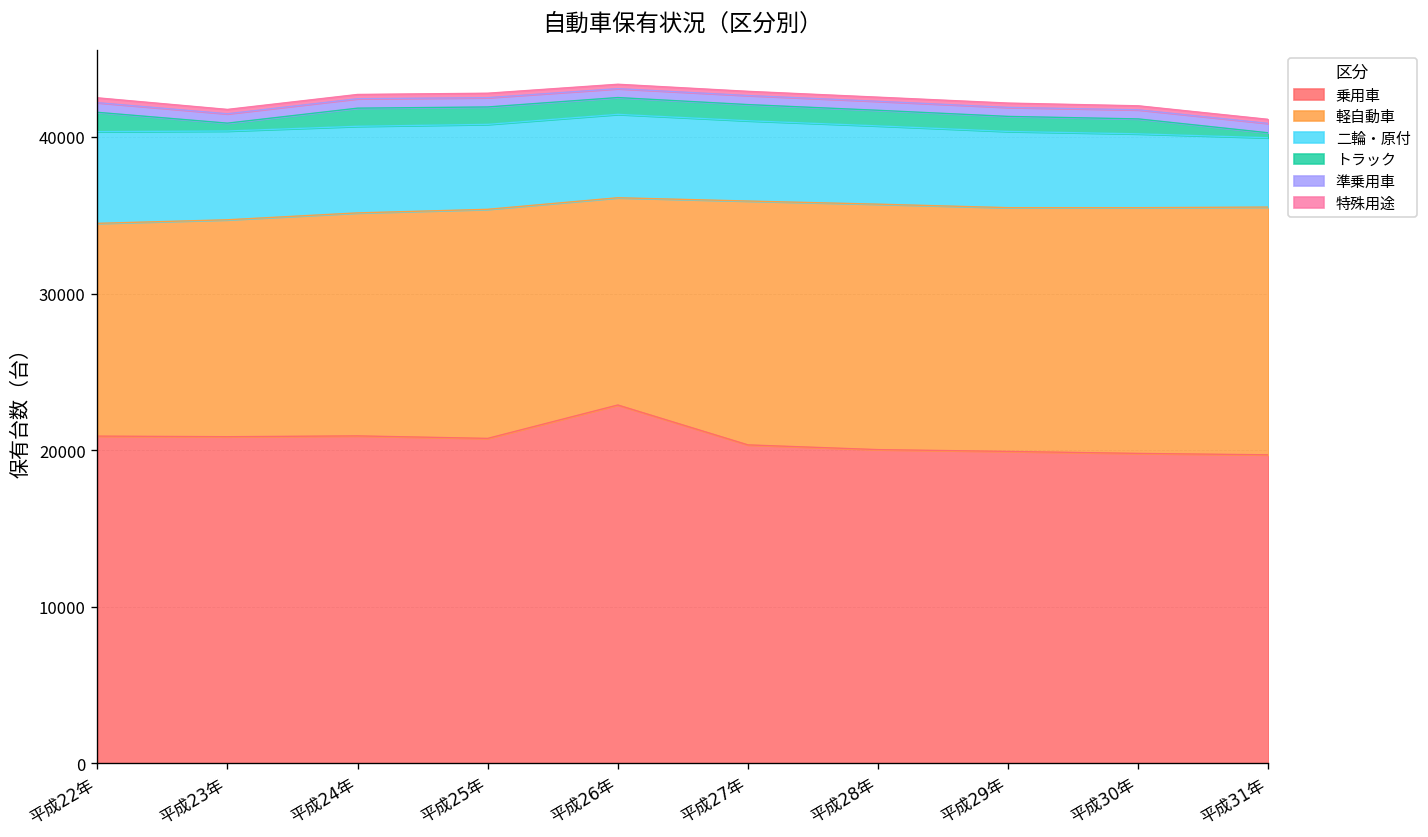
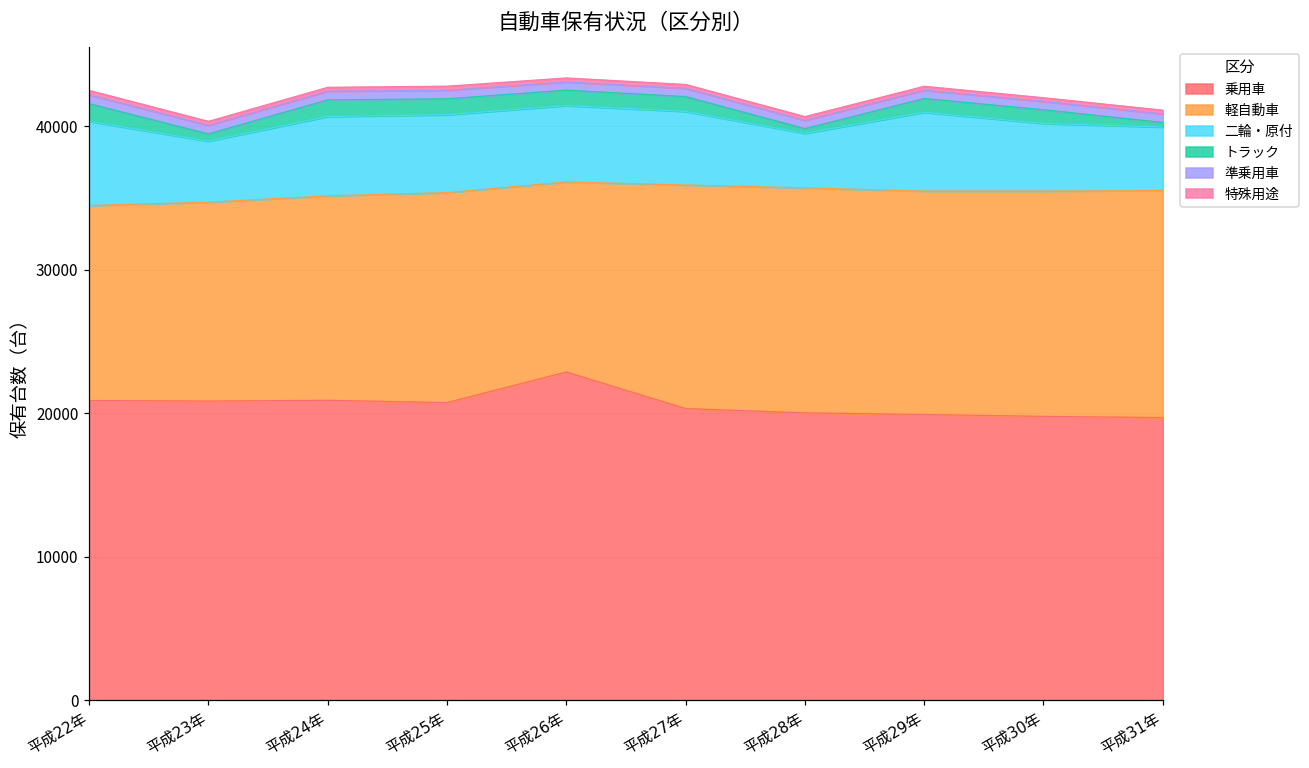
二輪・原付, 平成23年: 5700 -> 4300
二輪・原付, 平成28年: 5000 -> 3800
トラック, 平成28年: 1000 -> 300
二輪・原付, 平成29年: 4900 -> 5500
